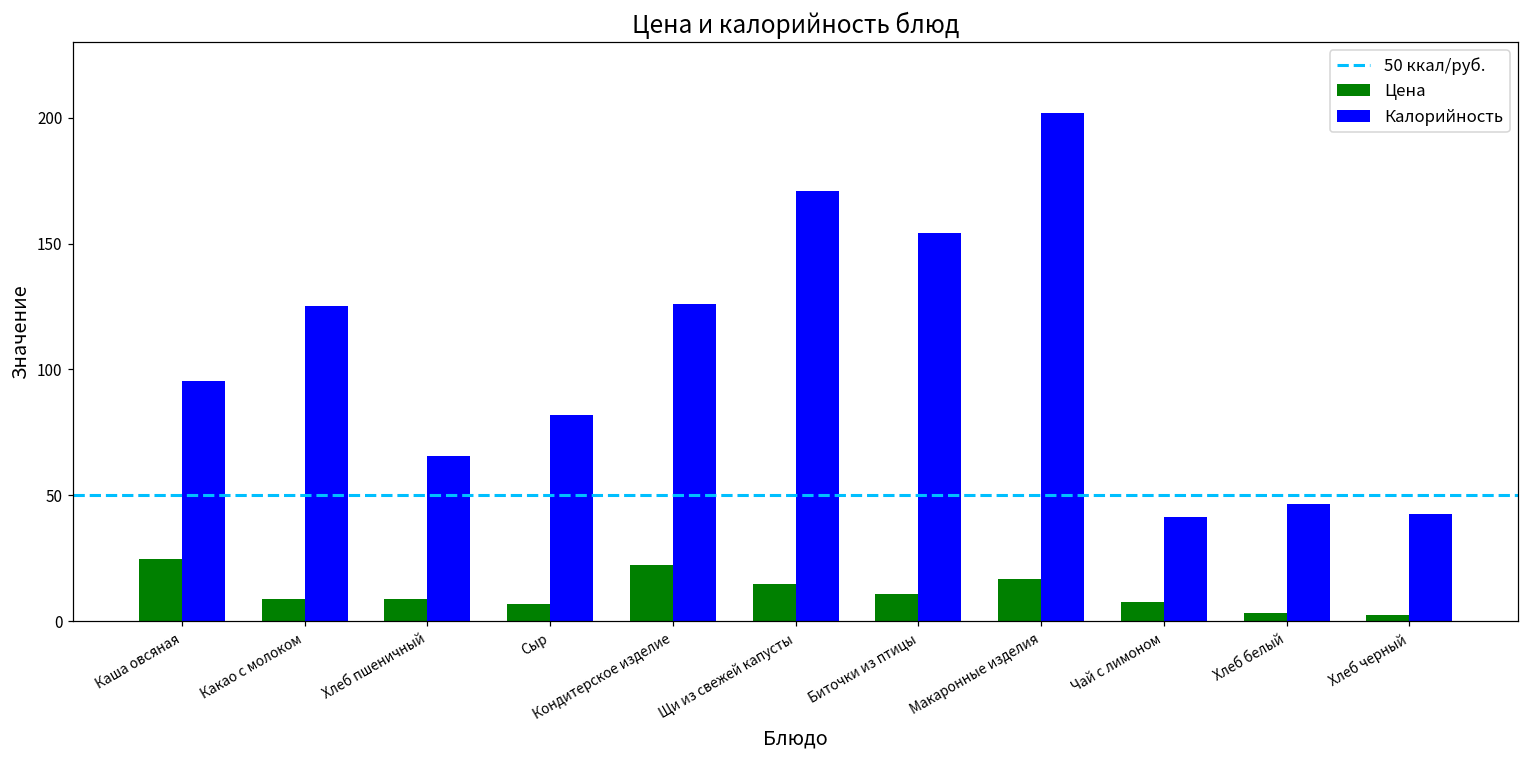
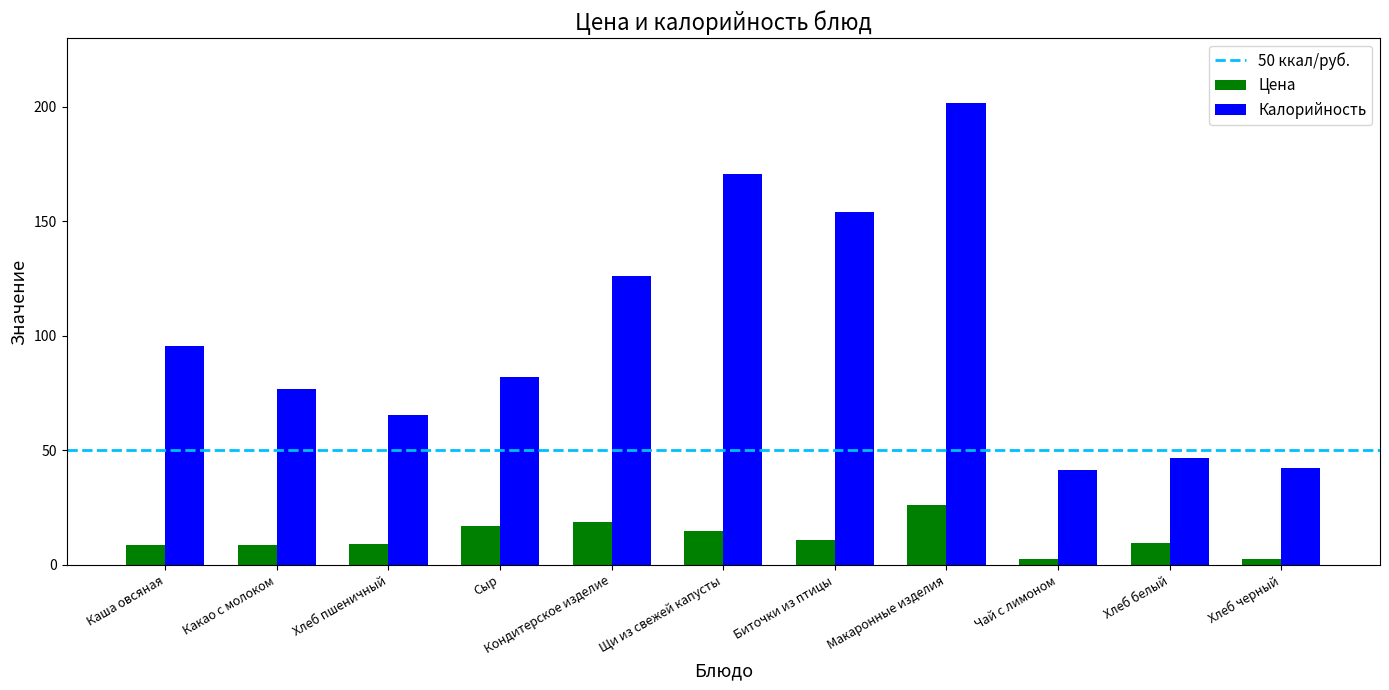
Цена, Каша овсяная: 25 -> 9
Калорийность, Какао с молоком: 125 -> 77
Цена, Сыр: 7 -> 17
Цена, Кондитерское изделие: 23 -> 19
Цена, Макаронные изделия: 17 -> 26
Цена, Чай с лимоном: 8 -> 3
Цена, Хлеб белый: 3 -> 9
